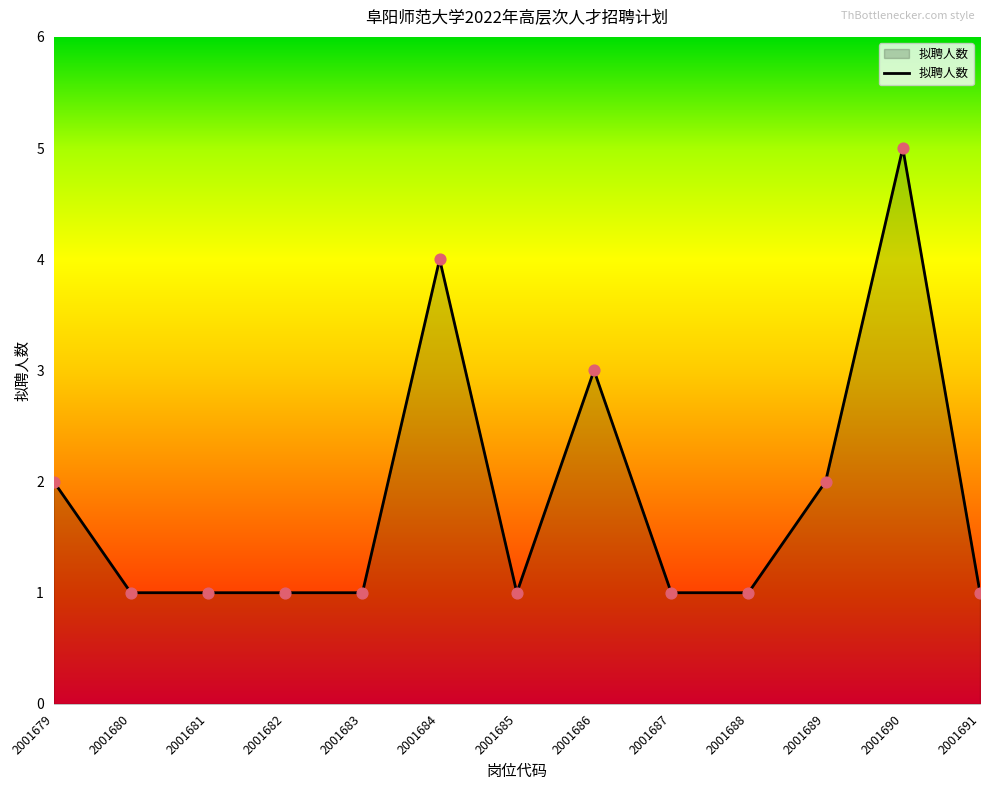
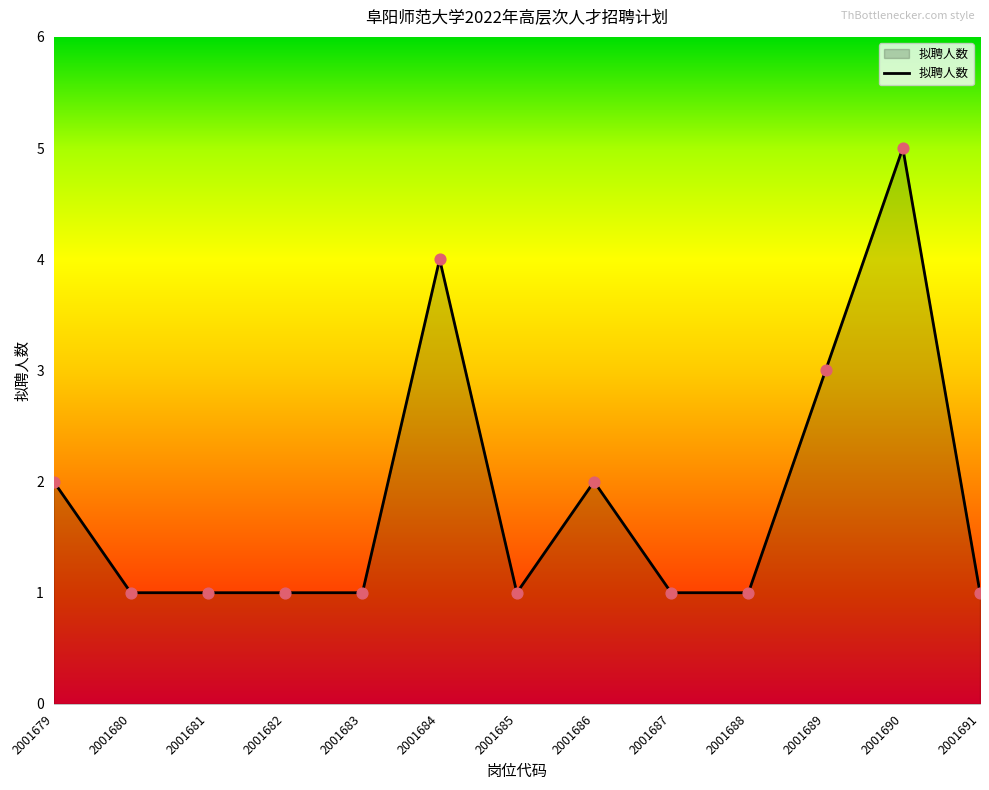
2001686: 3 -> 2
2001689: 2 -> 3
